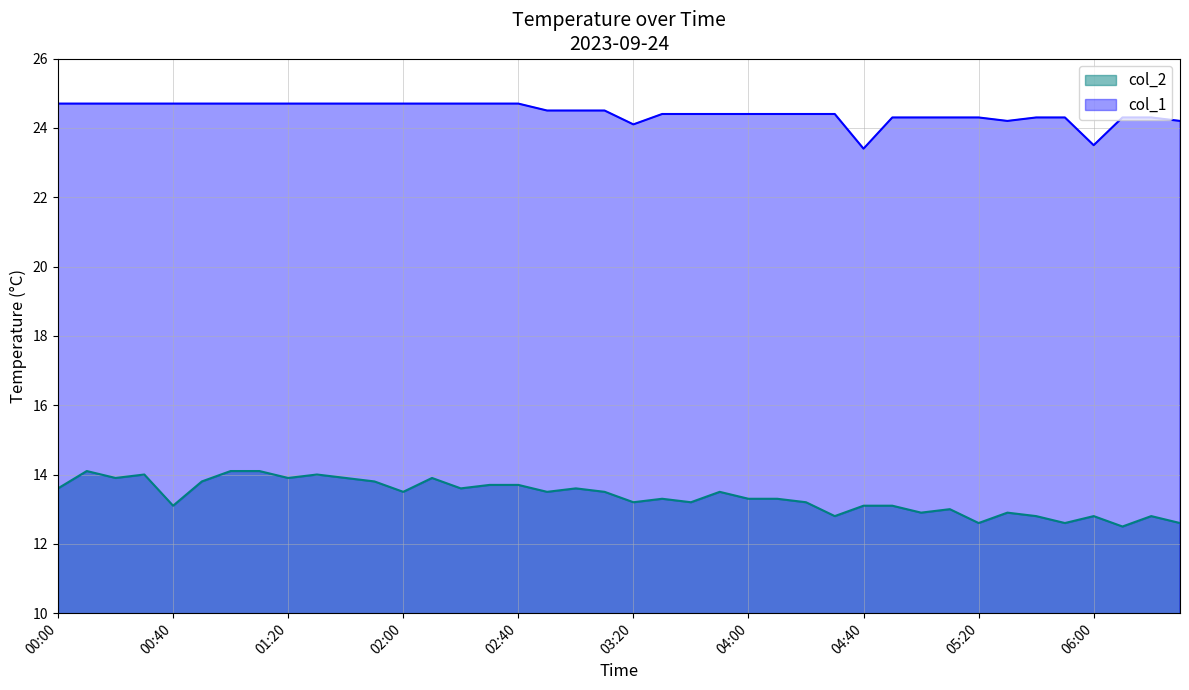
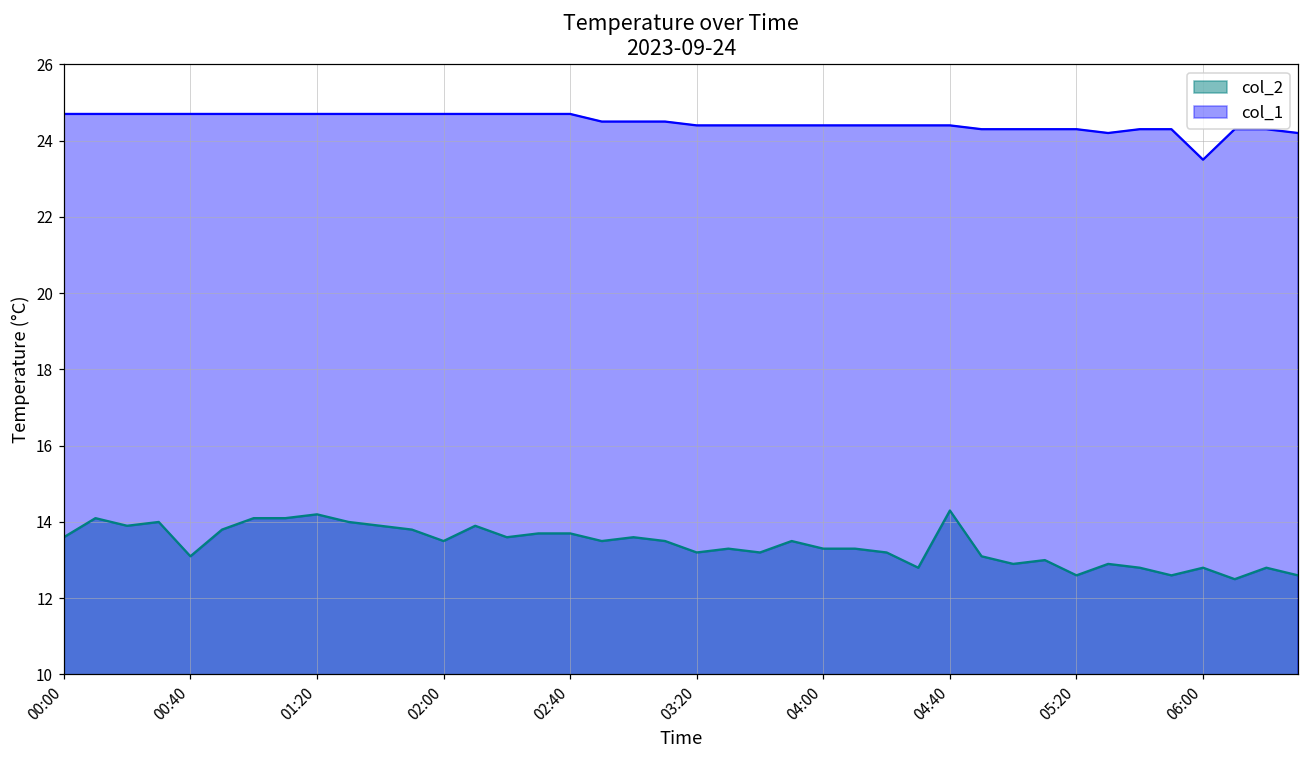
col_2, 01:20: 13.9 -> 14.2
col_1, 03:20: 24.1 -> 24.4
col_2, 04:40: 13.1 -> 14.3
col_1, 04:40: 23.4 -> 24.4
